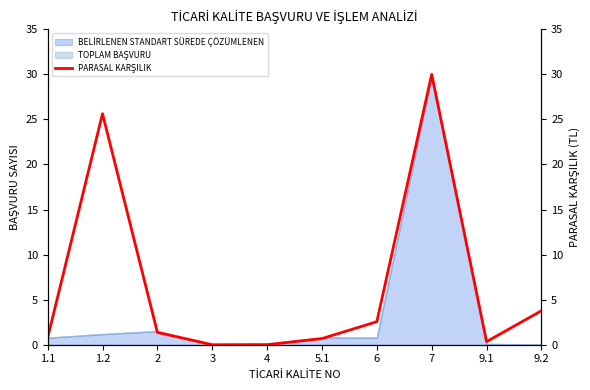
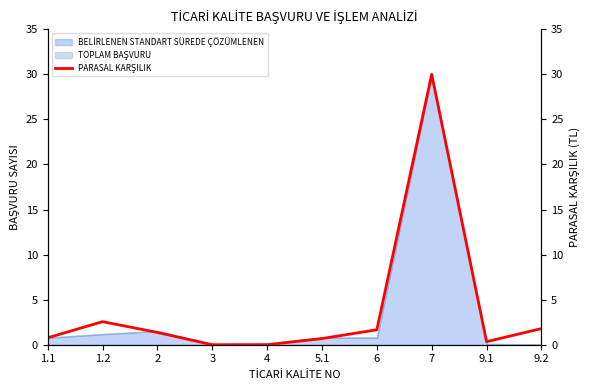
PARASAL KARŞILIK, 1.2: 26 -> 3
PARASAL KARŞILIK, 6: 3 -> 2
PARASAL KARŞILIK, 9.2: 4 -> 2
